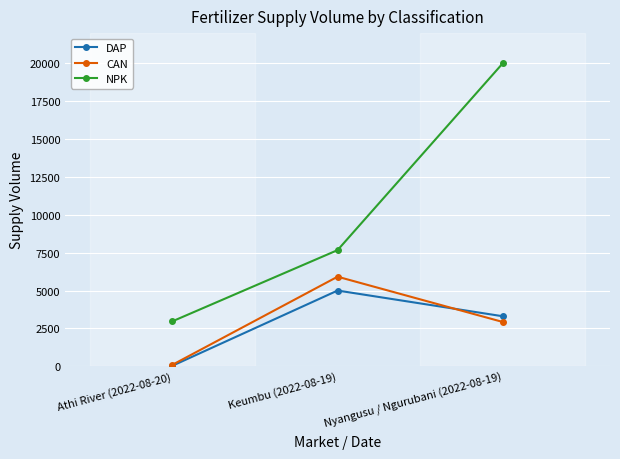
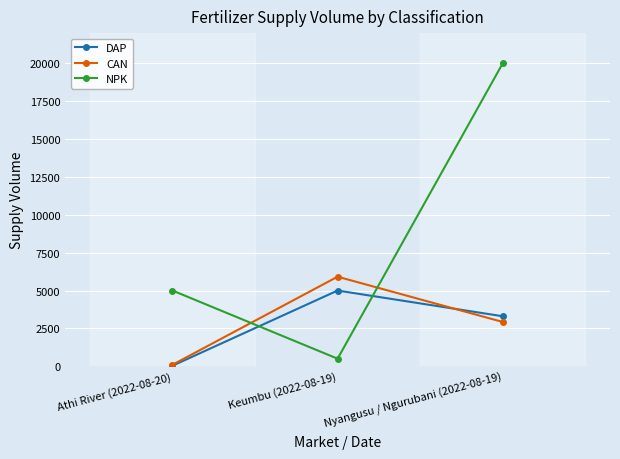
NPK, Athi River (2022-08-20): 3000 -> 5000
NPK, Keumbu (2022-08-19): 7700 -> 500
